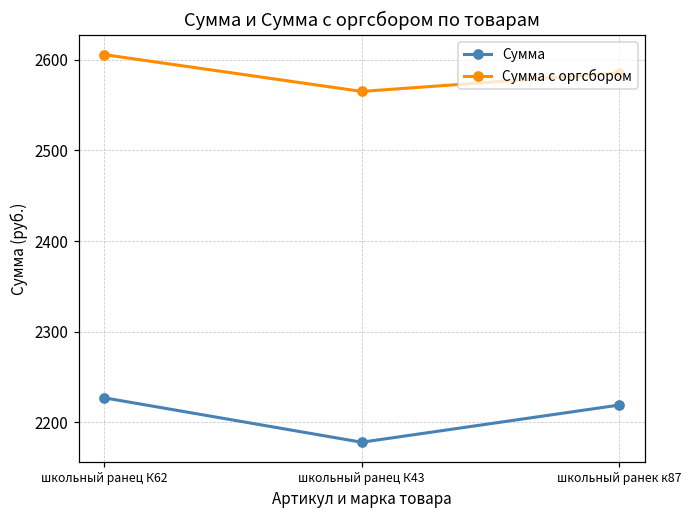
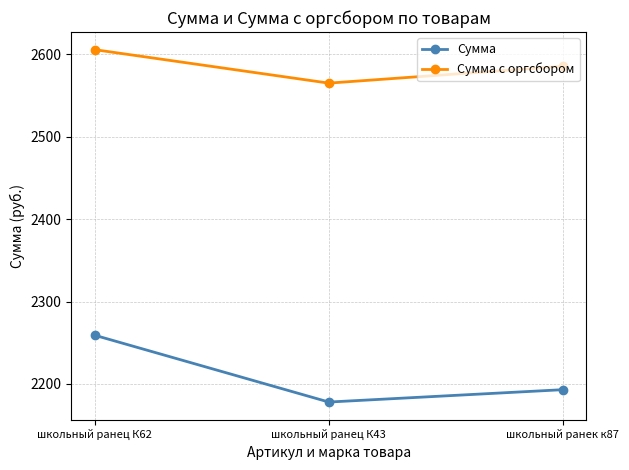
Сумма, школьный ранец К62: 2230 -> 2260
Сумма, школьный ранек к87: 2220 -> 2190
